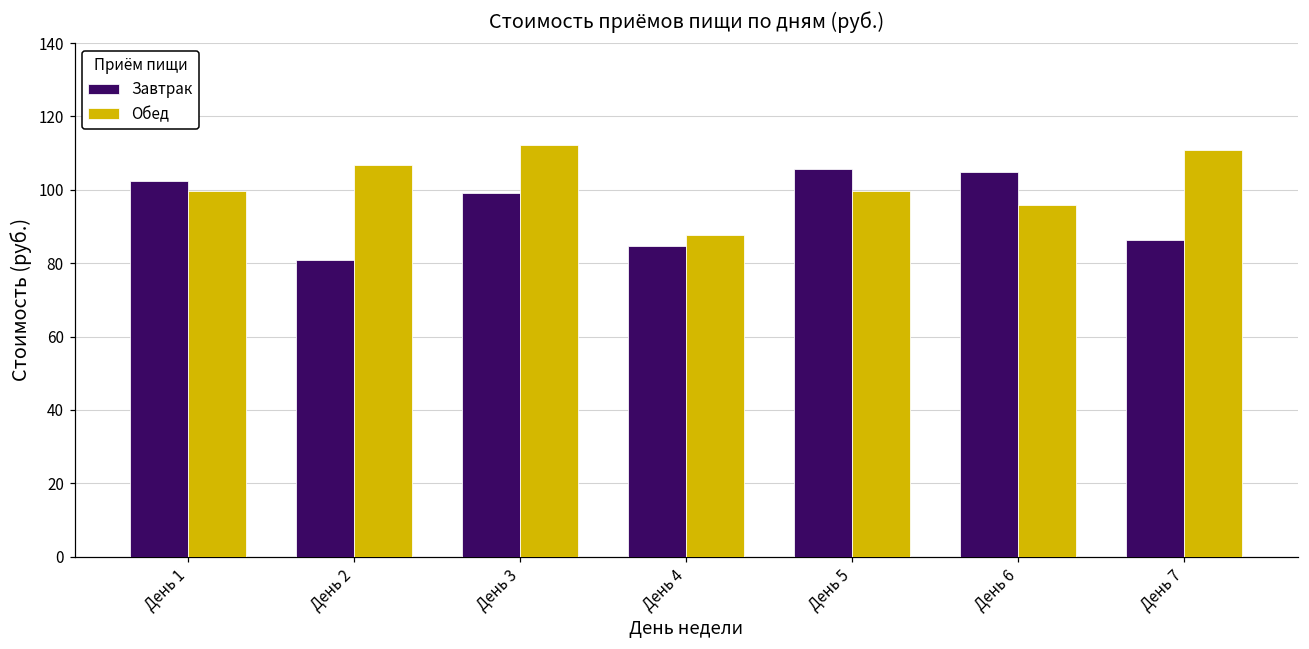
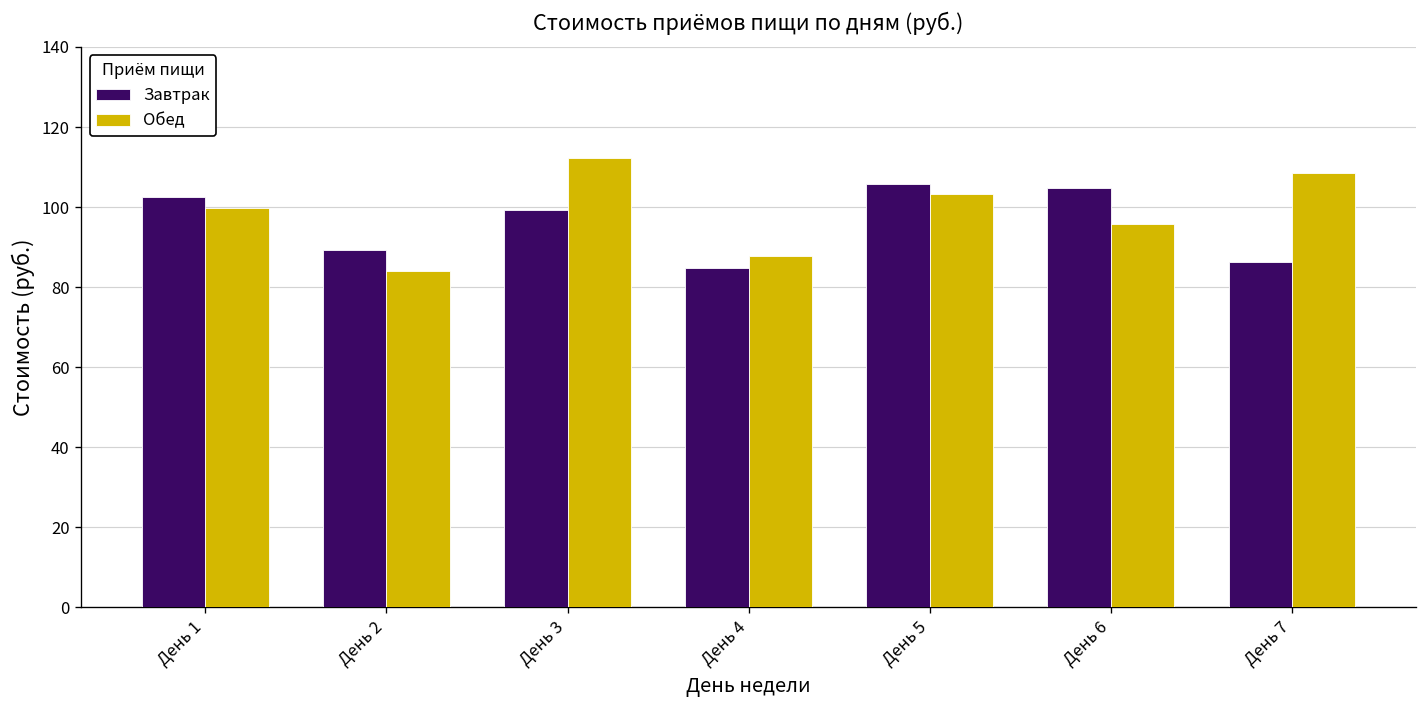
Завтрак, День 2: 81 -> 89
Обед, День 2: 107 -> 84
Обед, День 5: 100 -> 103
Обед, День 7: 111 -> 108
